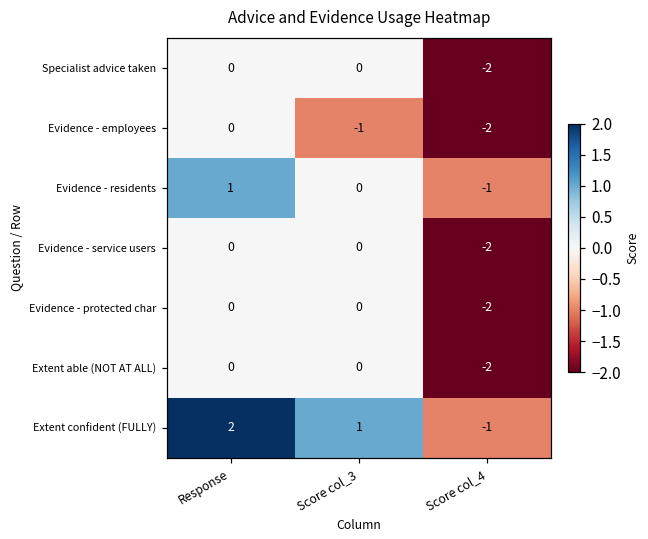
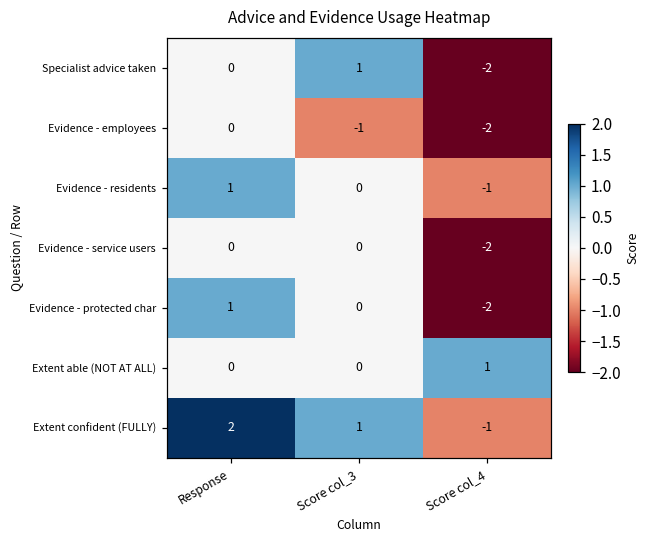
Specialist advice taken, Score col_3: 0 -> 1
Evidence - protected char, Response: 0 -> 1
Extent able (NOT AT ALL), Score col_4: -2 -> 1
